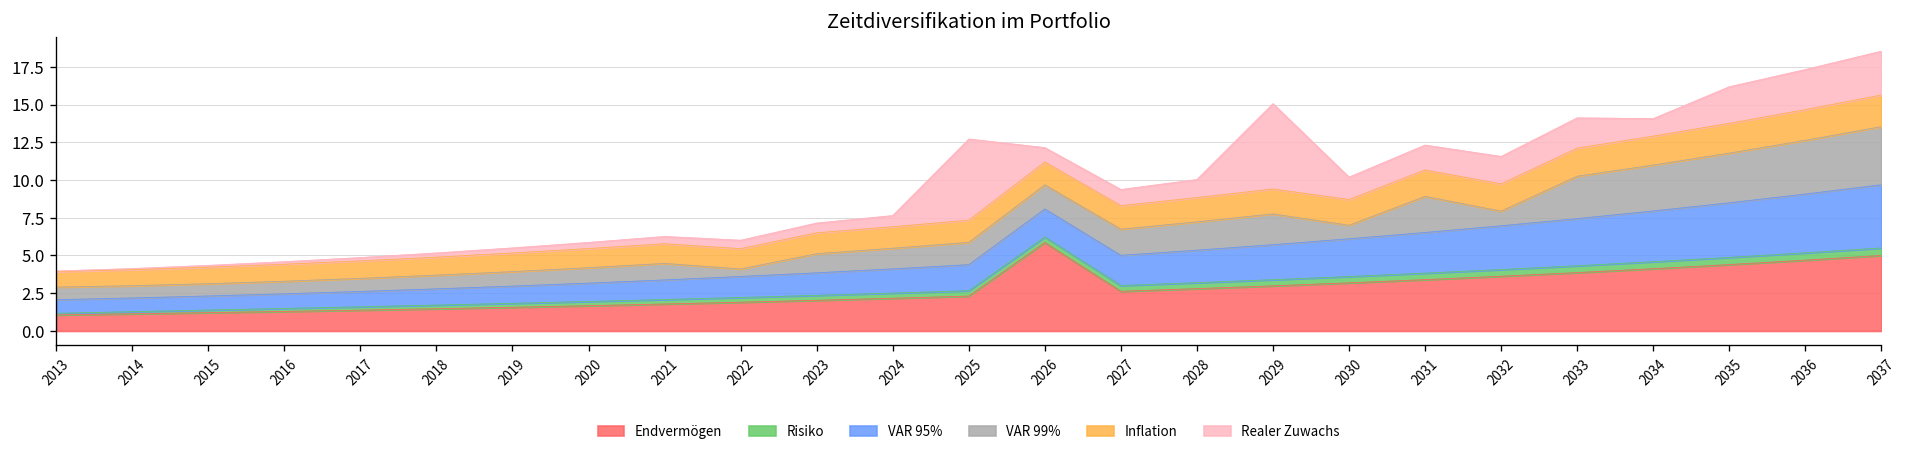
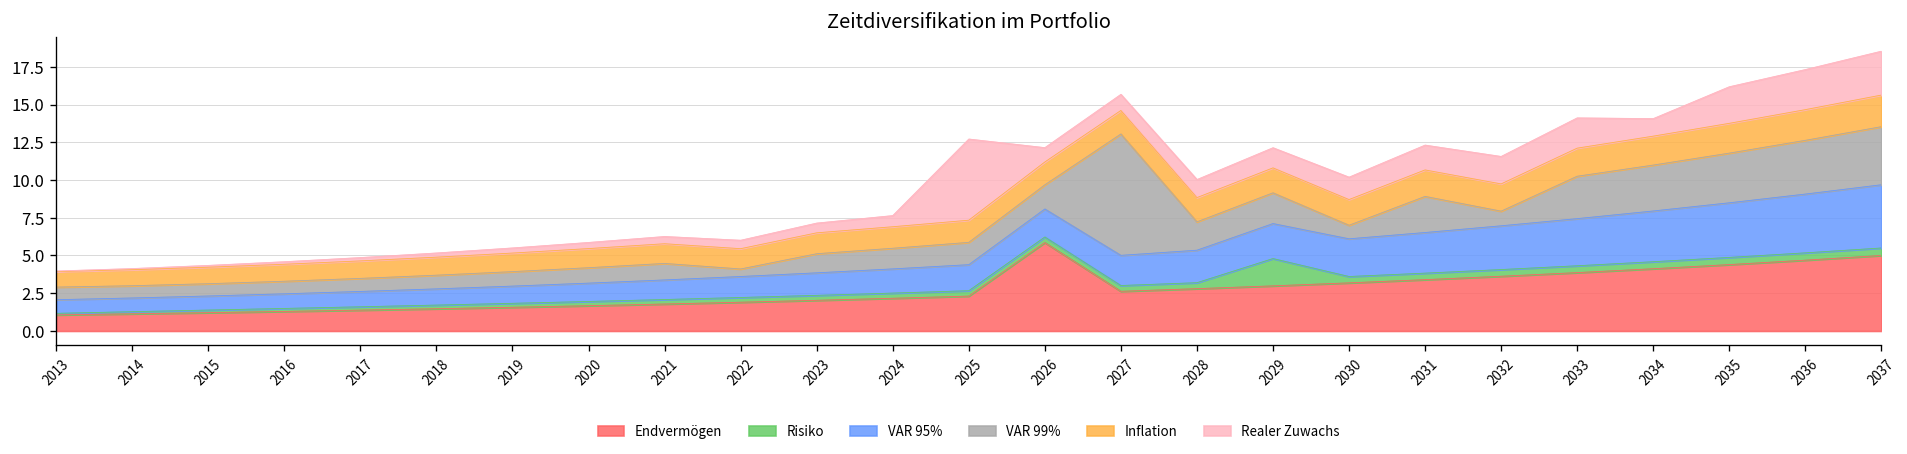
VAR 99%, 2027: 1.7 -> 8.0
Risiko, 2029: 0.4 -> 1.8
Realer Zuwachs, 2029: 5.7 -> 1.3
